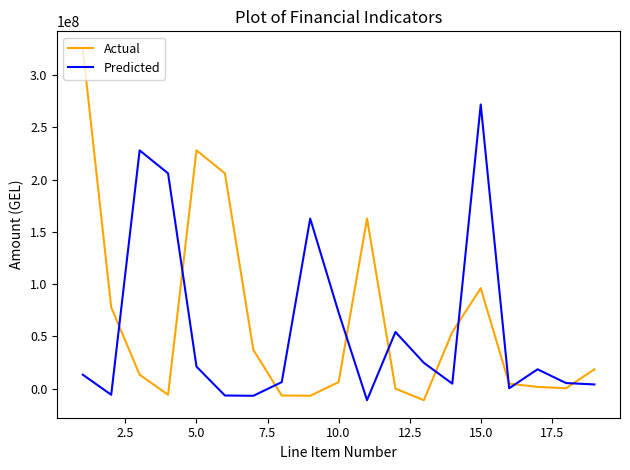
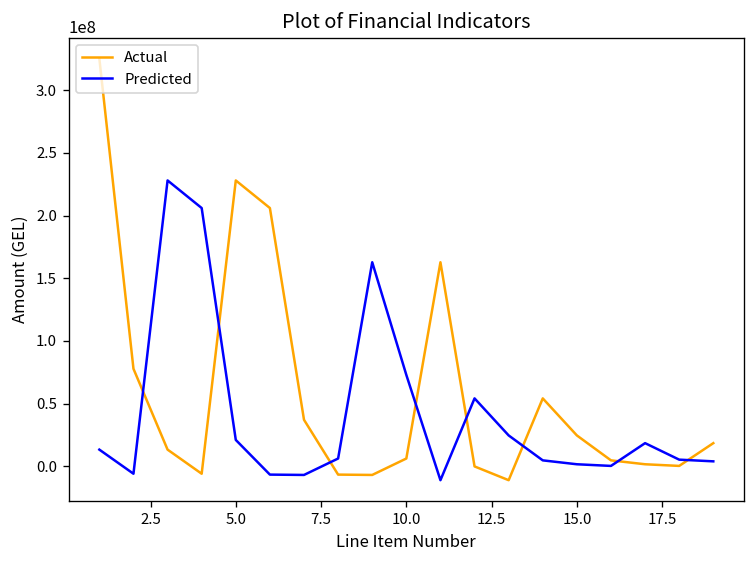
Actual, 15.0: 96000000 -> 25000000
Predicted, 15.0: 272000000 -> 2000000
